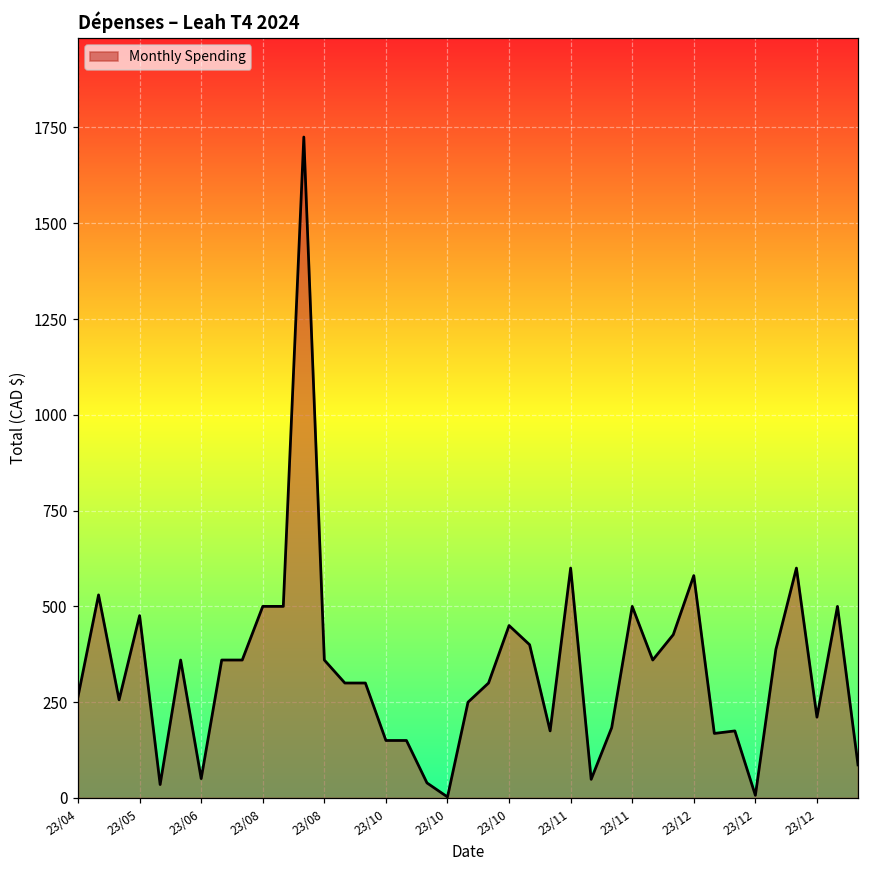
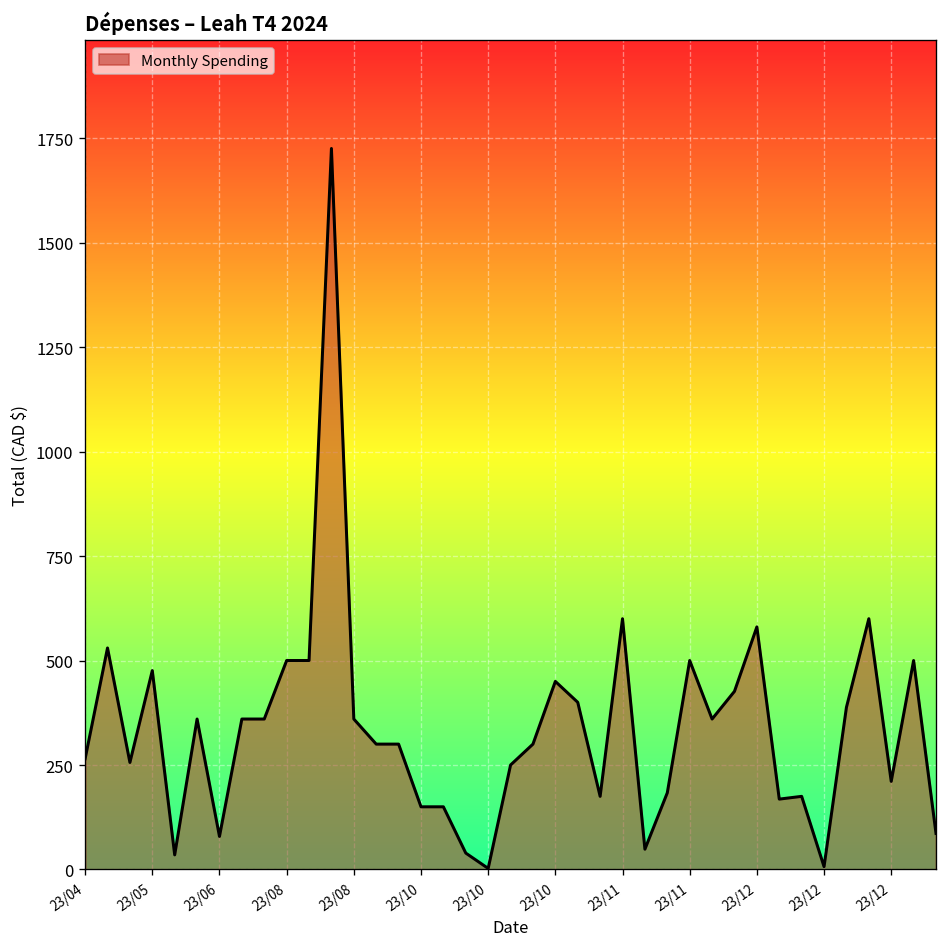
23/06: 50 -> 80
